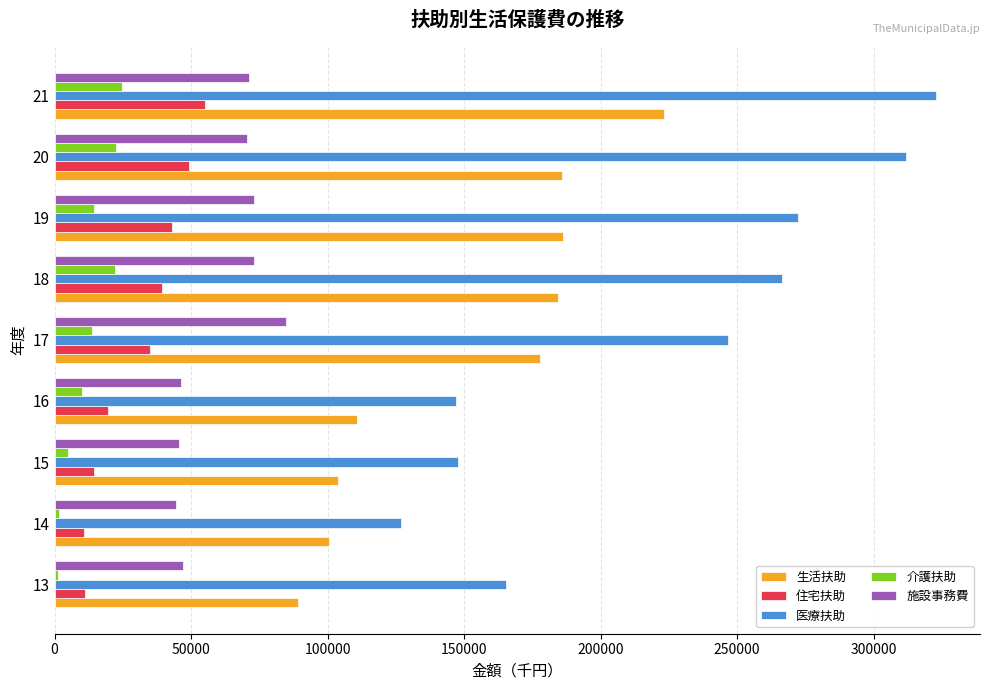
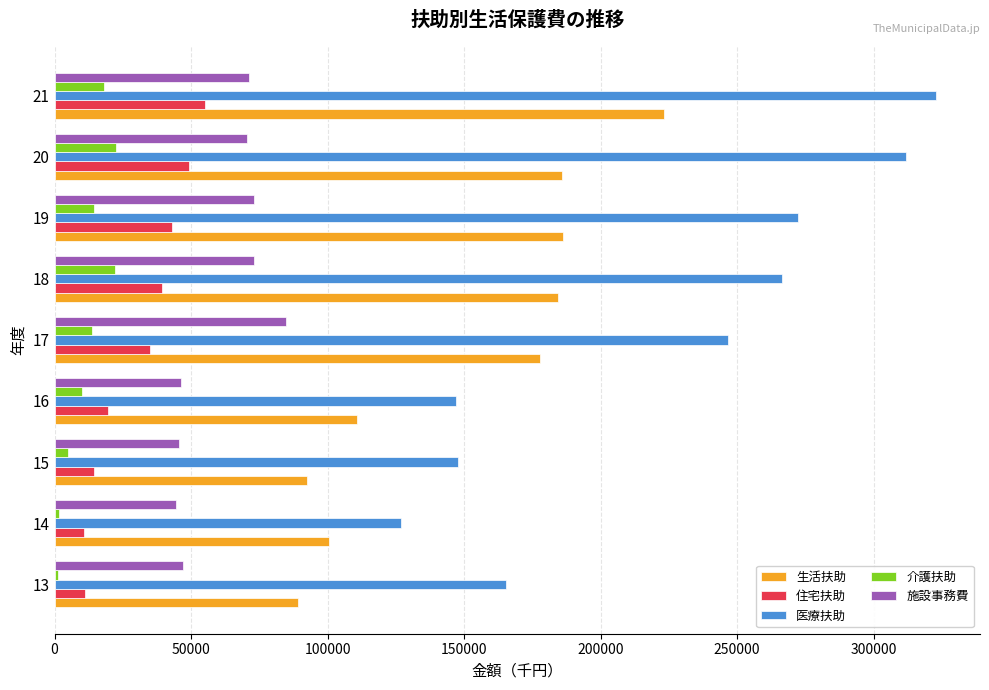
介護扶助, 21: 25000 -> 18000
生活扶助, 15: 104000 -> 92000
